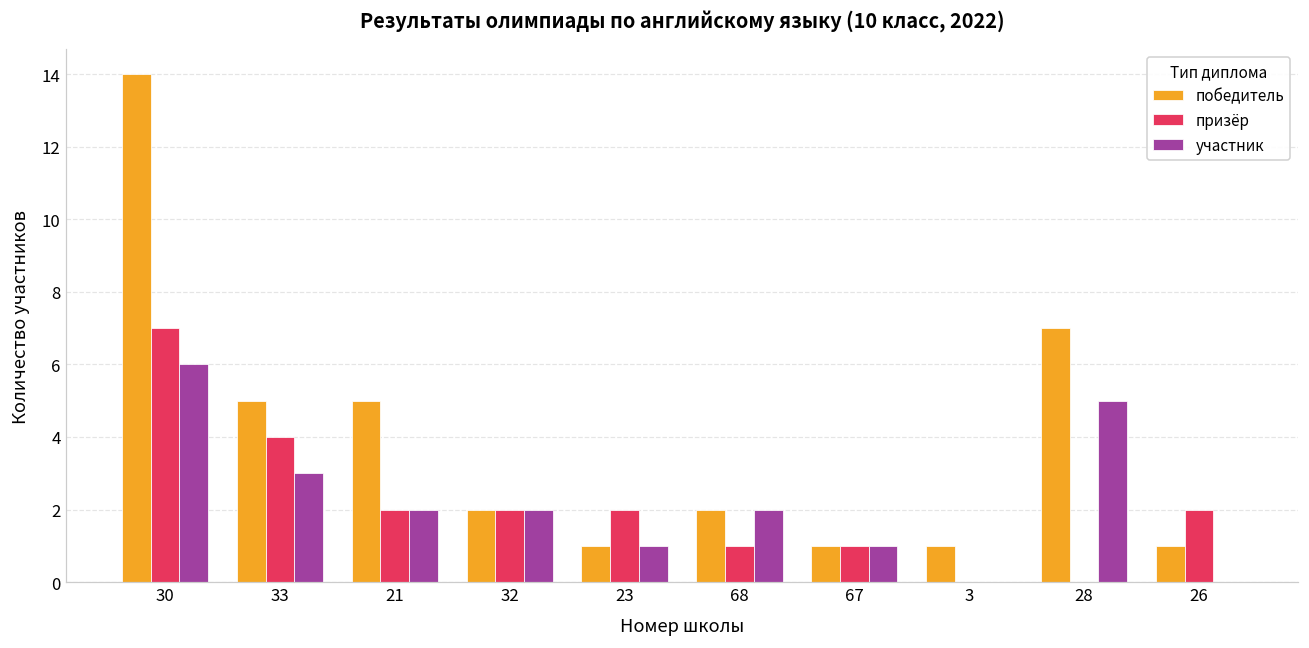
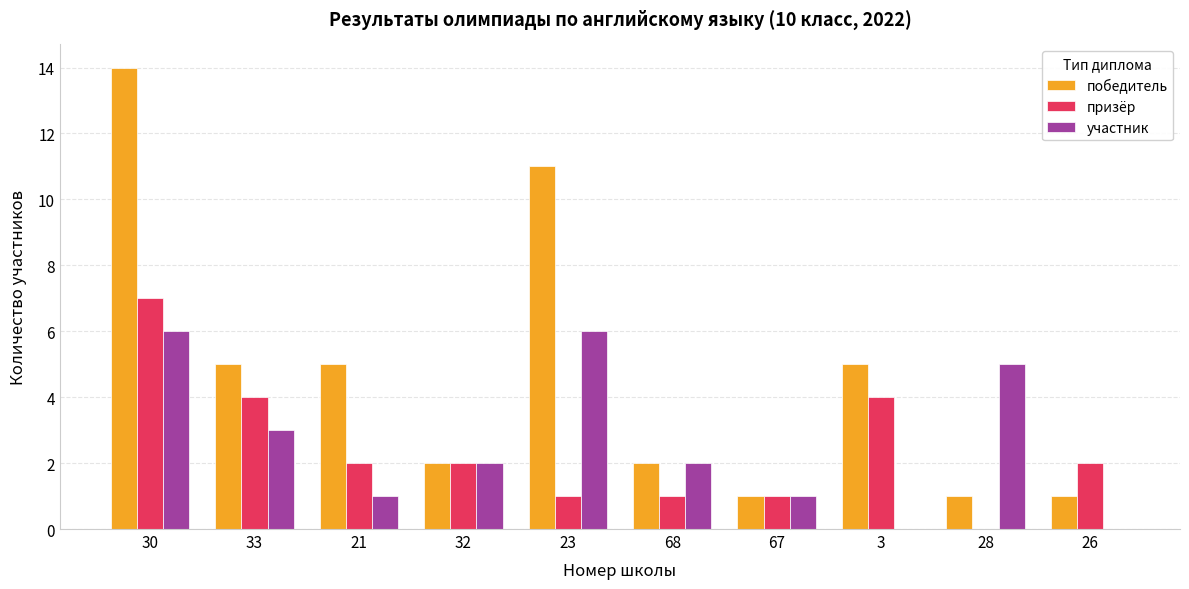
участник, 21: 2 -> 1
победитель, 23: 1 -> 11
призёр, 23: 2 -> 1
участник, 23: 1 -> 6
победитель, 3: 1 -> 5
призёр, 3: 0 -> 4
победитель, 28: 7 -> 1
